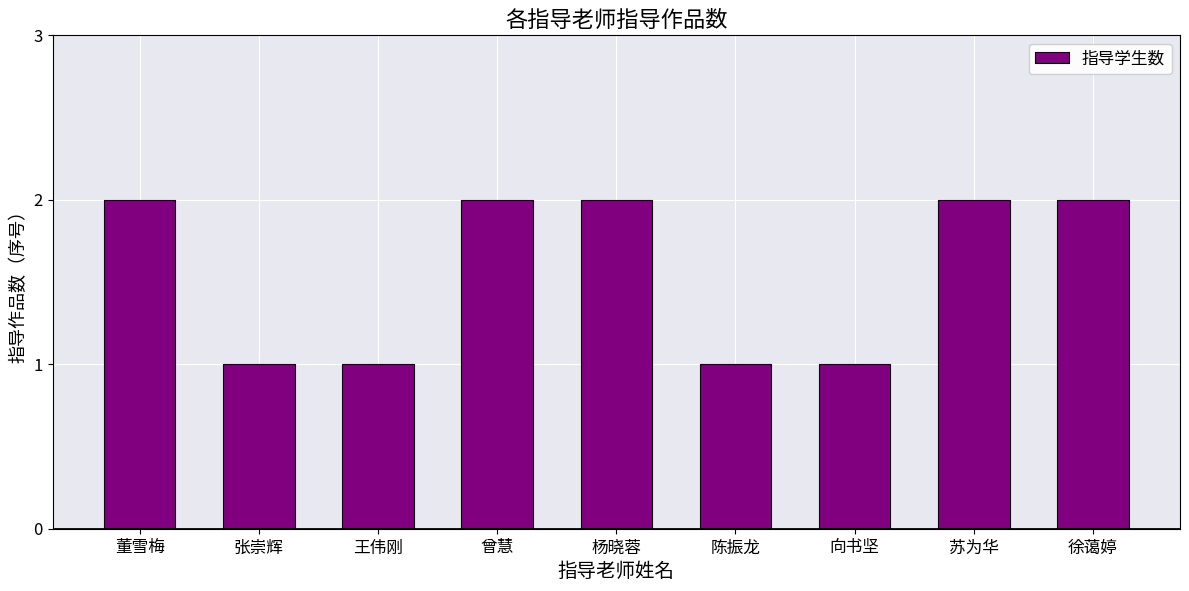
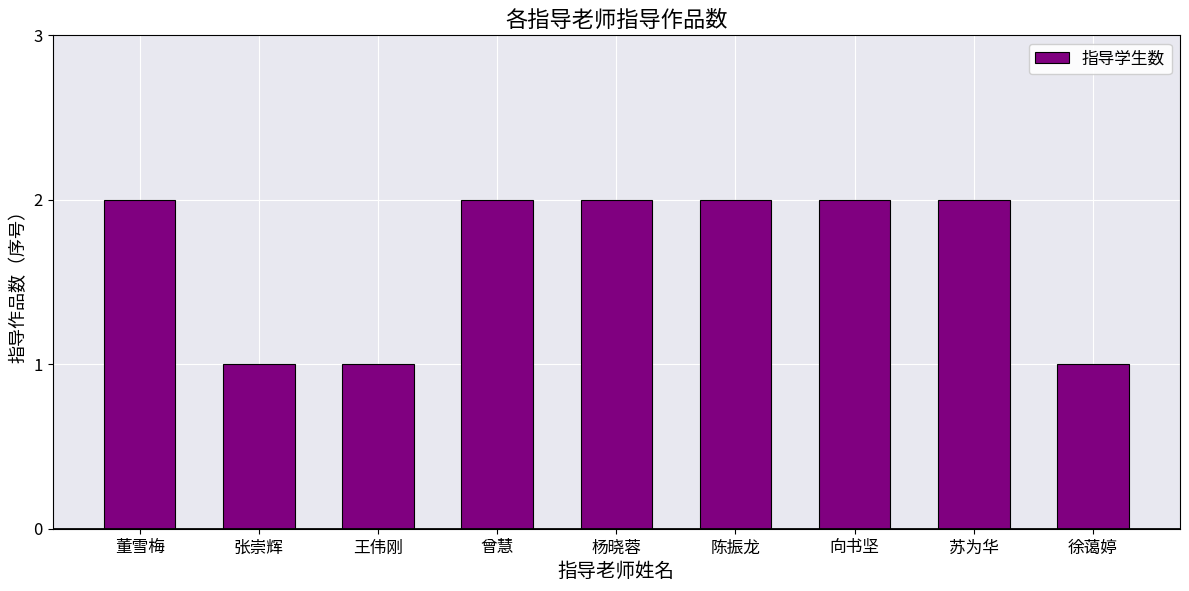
陈振龙: 1 -> 2
向书坚: 1 -> 2
徐蔼婷: 2 -> 1
